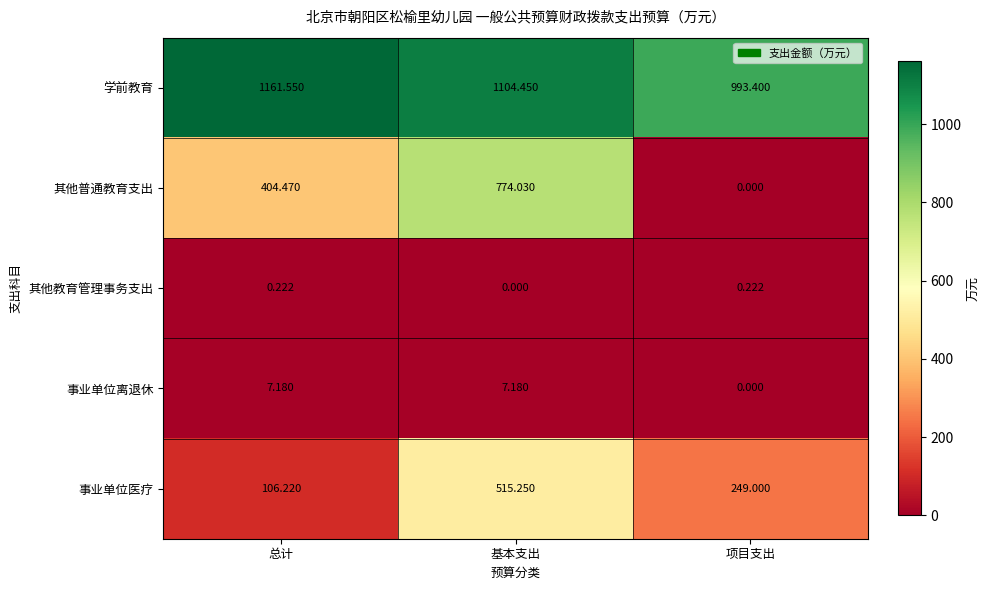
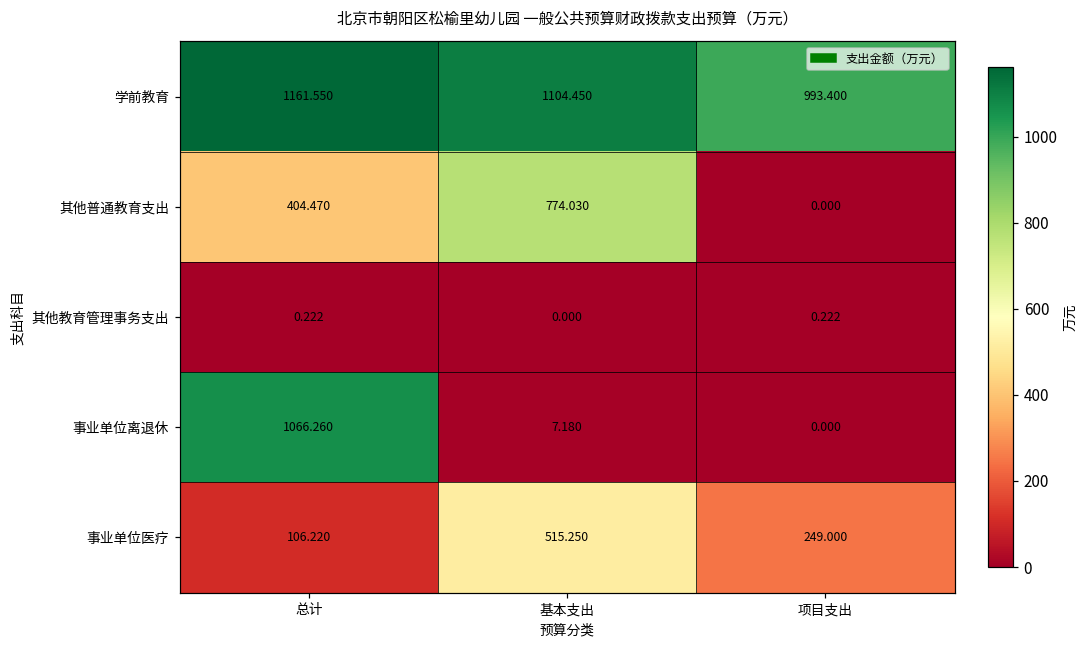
事业单位离退休, 总计: 7.180 -> 1066.260
